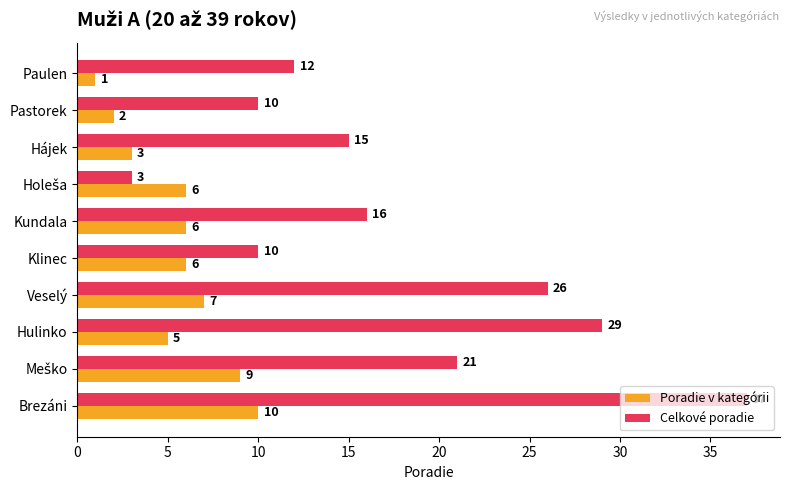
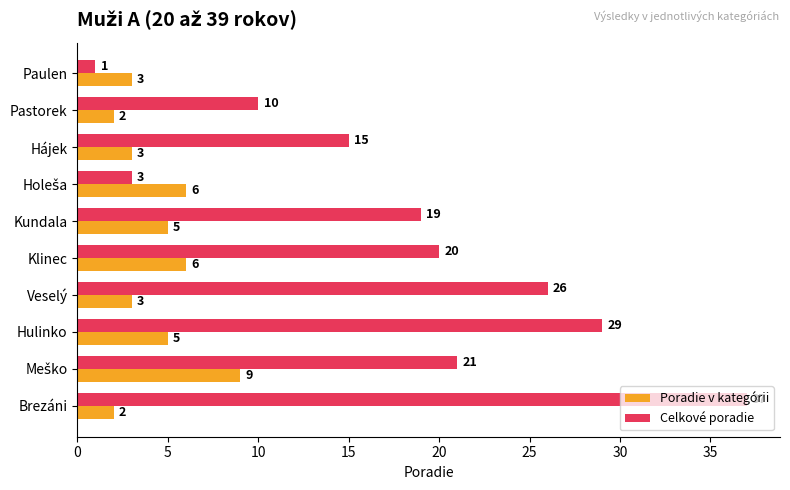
Celkové poradie, Paulen: 12 -> 1
Poradie v kategórii, Paulen: 1 -> 3
Celkové poradie, Kundala: 16 -> 19
Poradie v kategórii, Kundala: 6 -> 5
Celkové poradie, Klinec: 10 -> 20
Poradie v kategórii, Veselý: 7 -> 3
Poradie v kategórii, Brezáni: 10 -> 2
